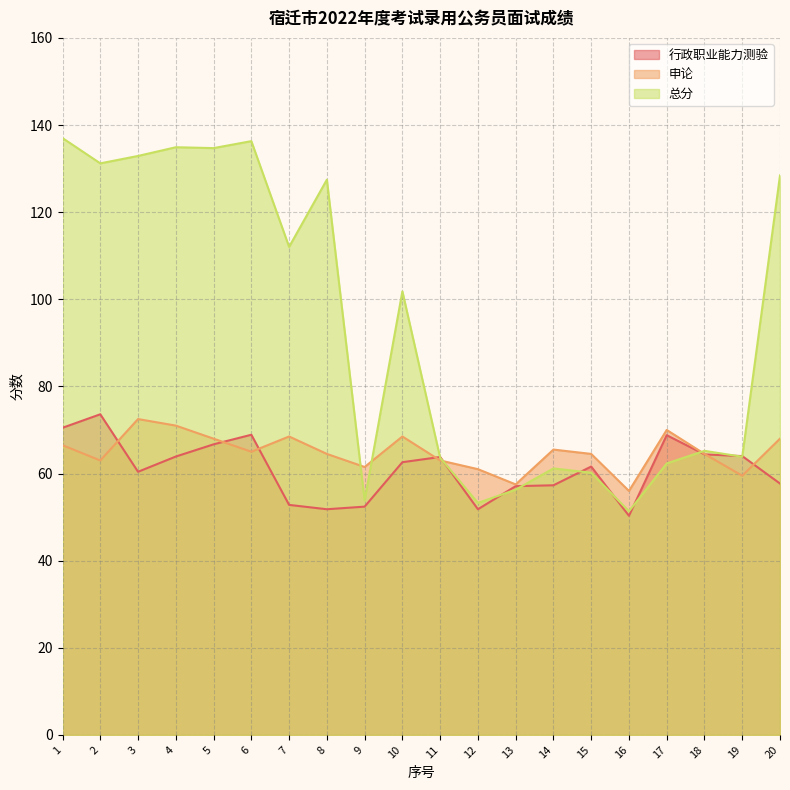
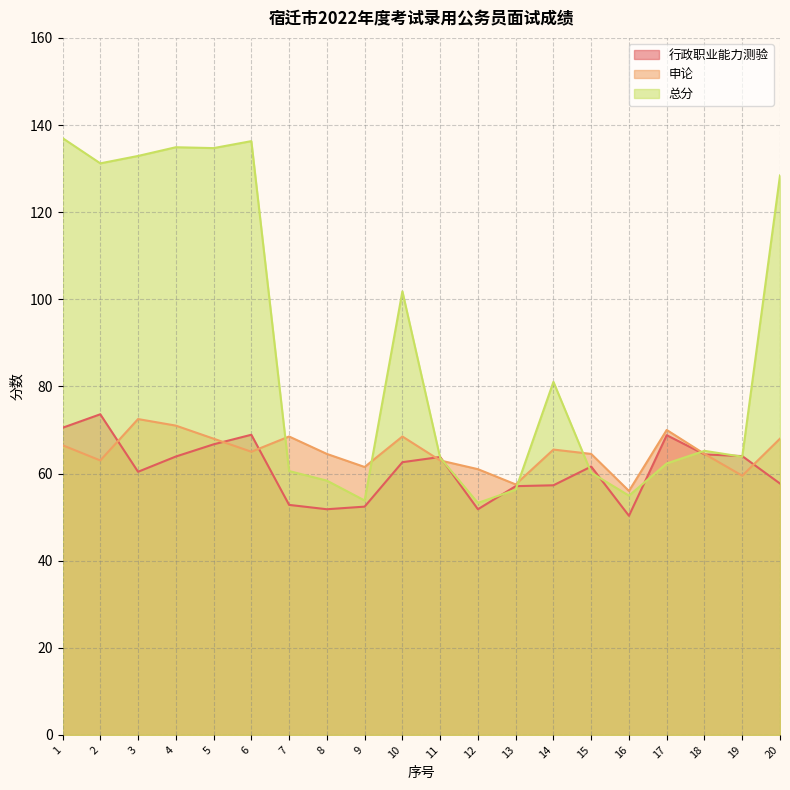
总分, 7: 112 -> 61
总分, 8: 127 -> 58
总分, 14: 61 -> 81
总分, 16: 51 -> 55
